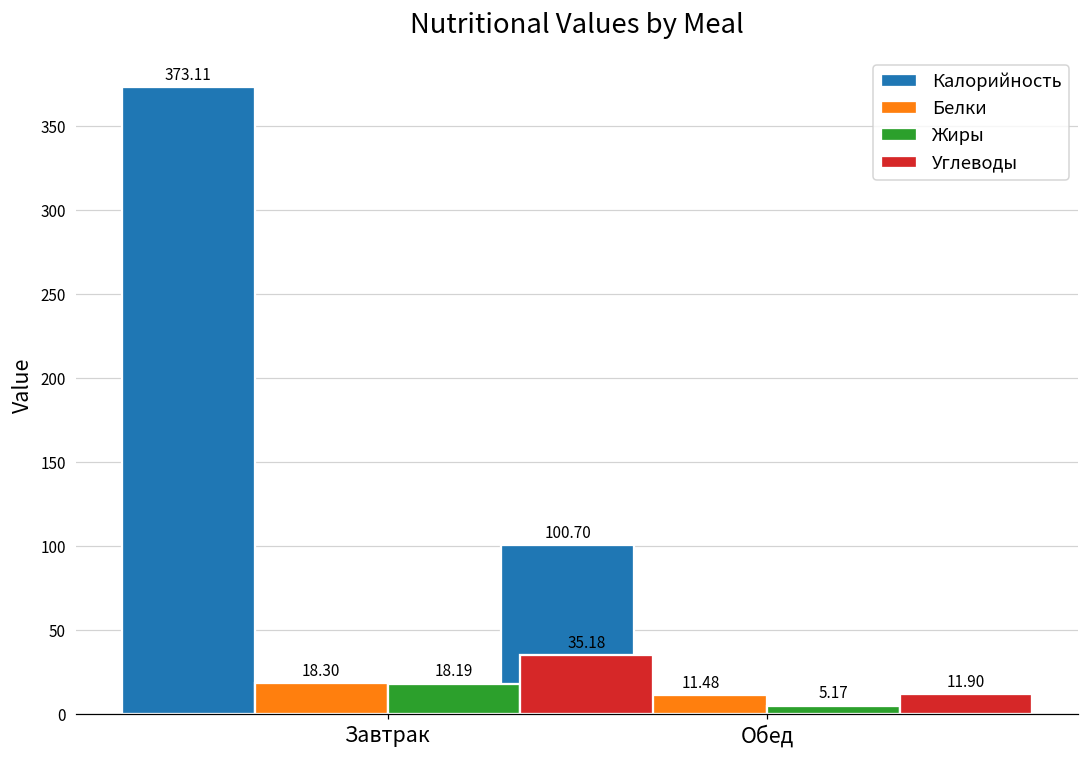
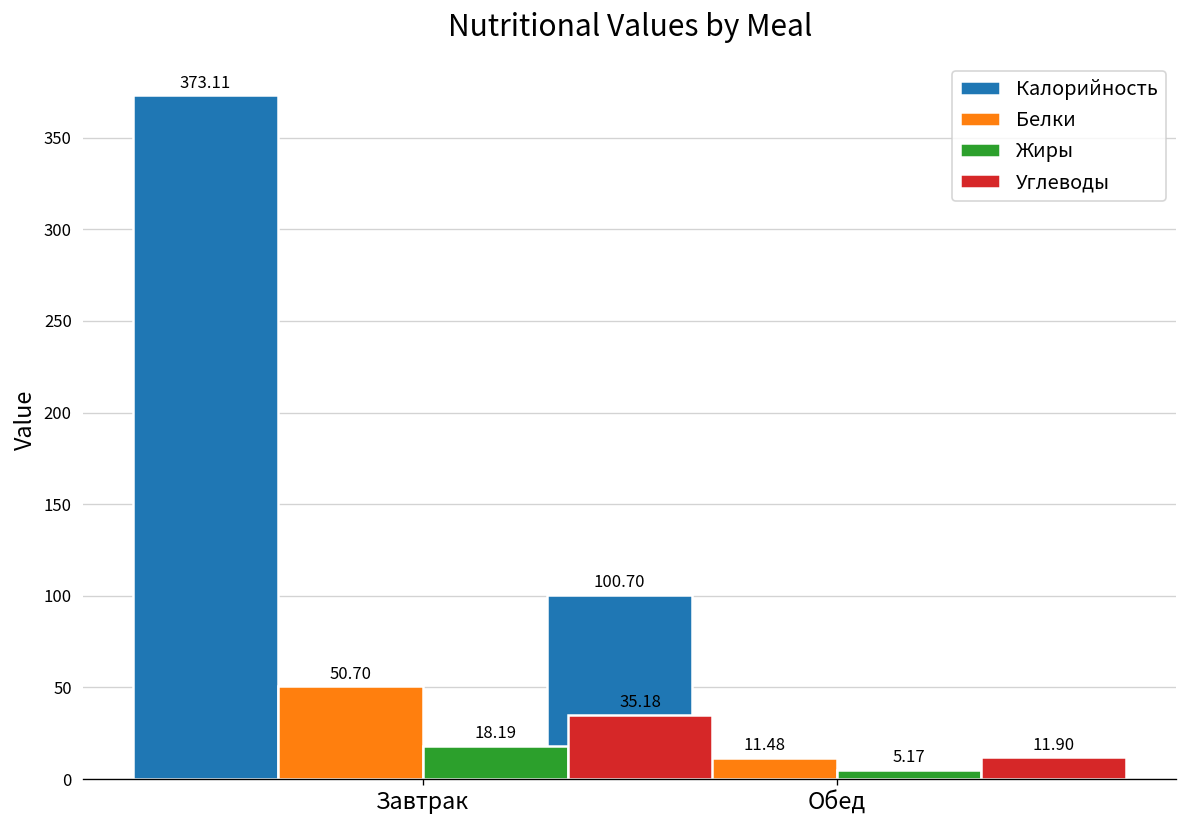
Белки, Завтрак: 18.30 -> 50.70
